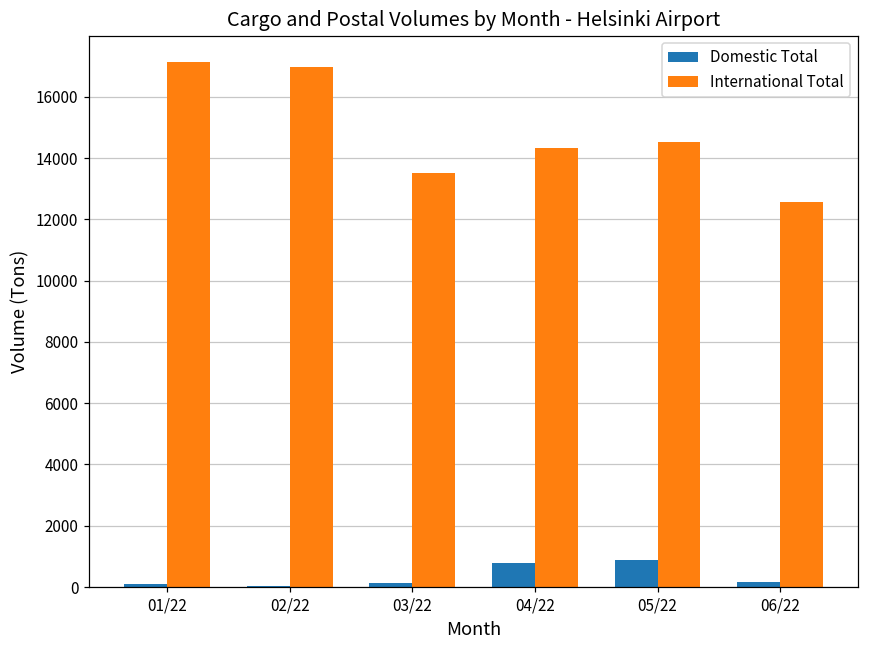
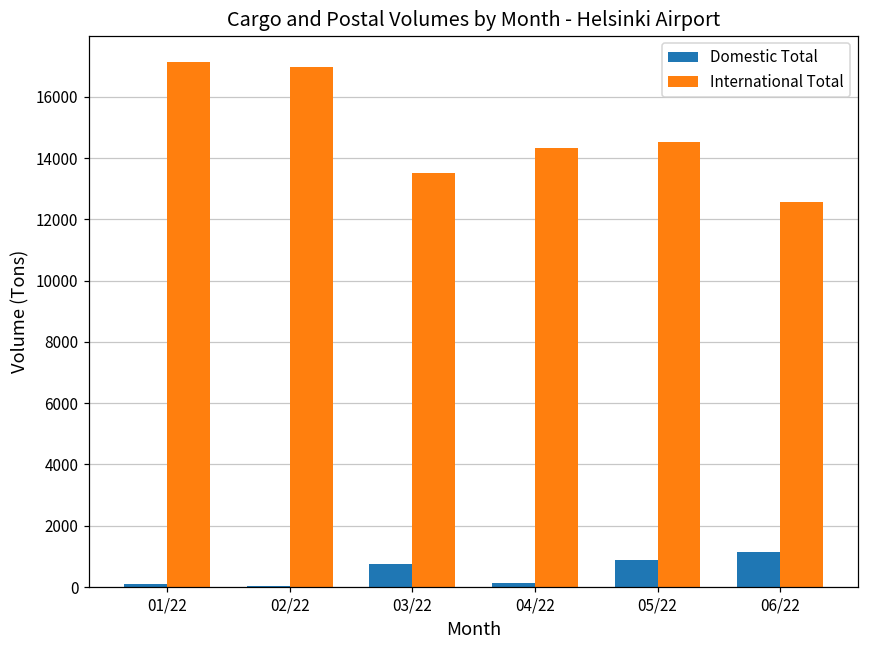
Domestic Total, 03/22: 100 -> 800
Domestic Total, 04/22: 800 -> 100
Domestic Total, 06/22: 200 -> 1100
